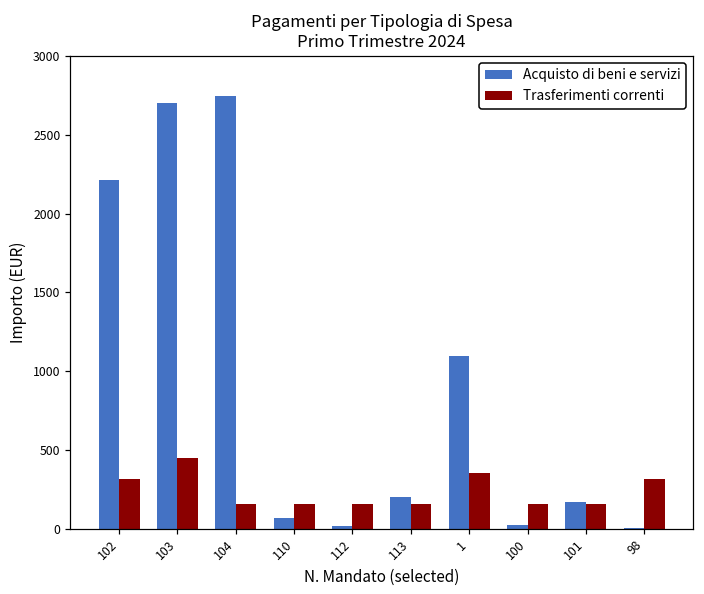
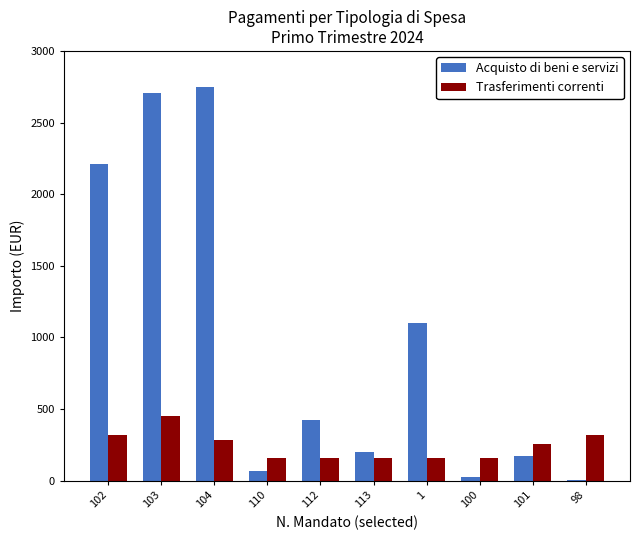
Trasferimenti correnti, 104: 160 -> 290
Acquisto di beni e servizi, 112: 20 -> 430
Trasferimenti correnti, 1: 350 -> 160
Trasferimenti correnti, 101: 160 -> 260
